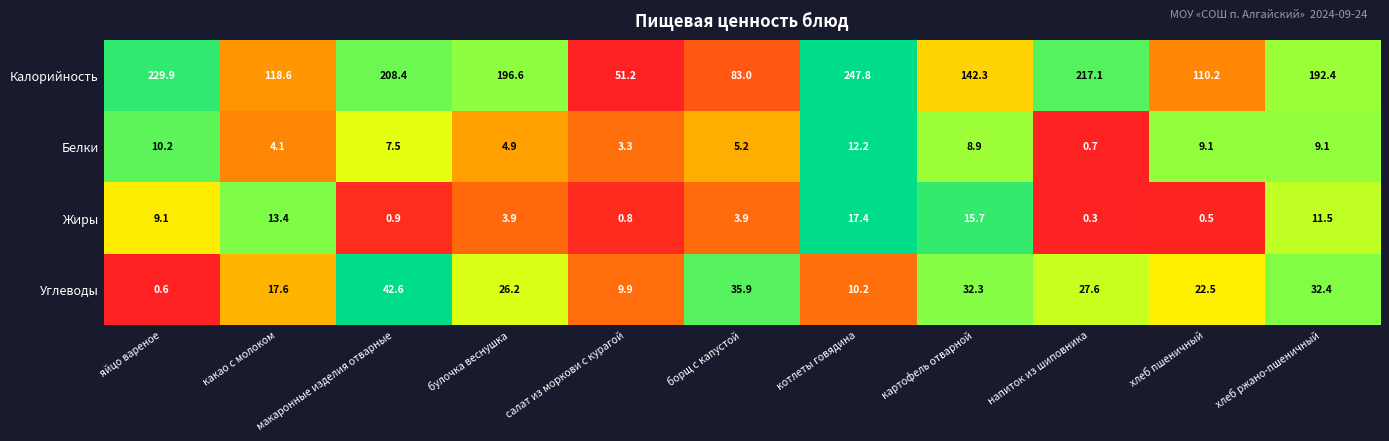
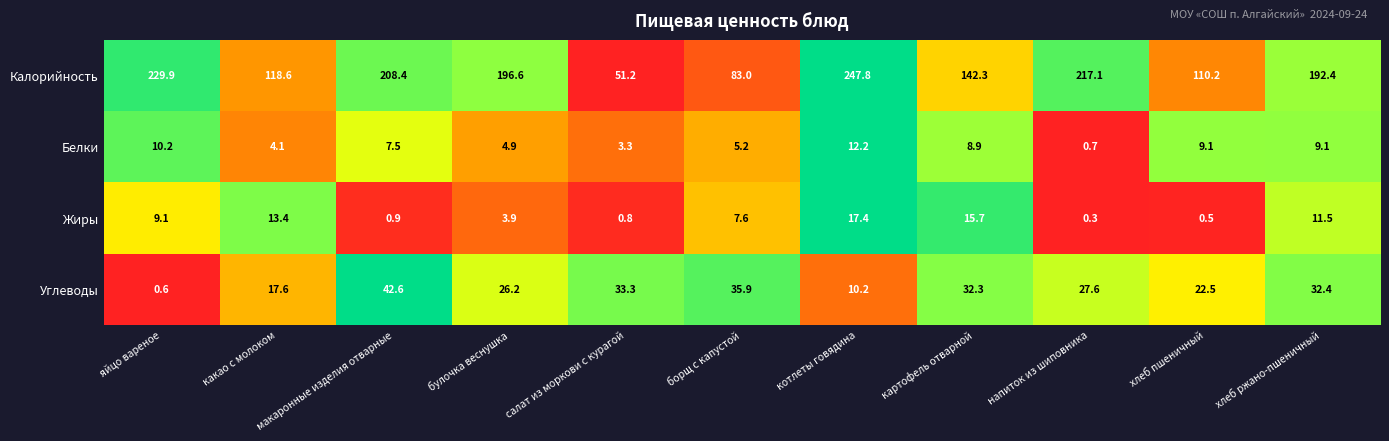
Жиры, борщ с капустой: 3.9 -> 7.6
Углеводы, салат из моркови с курагой: 9.9 -> 33.3
